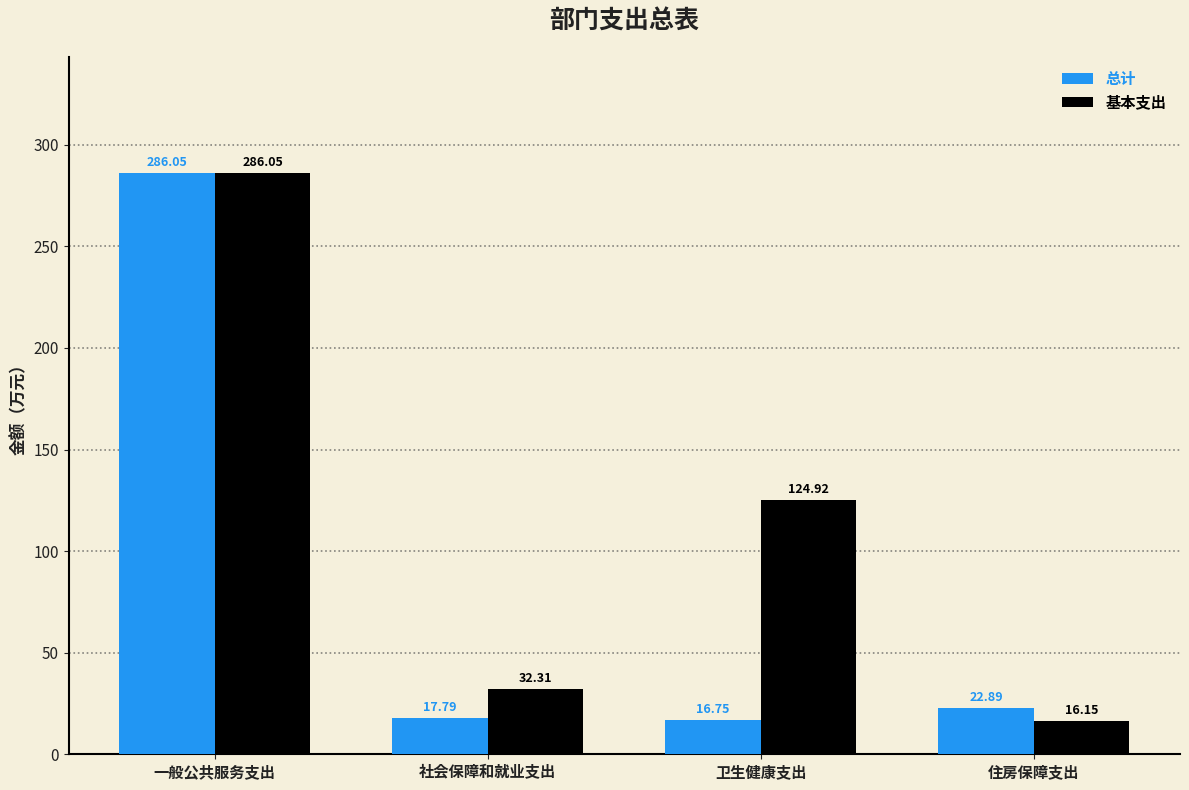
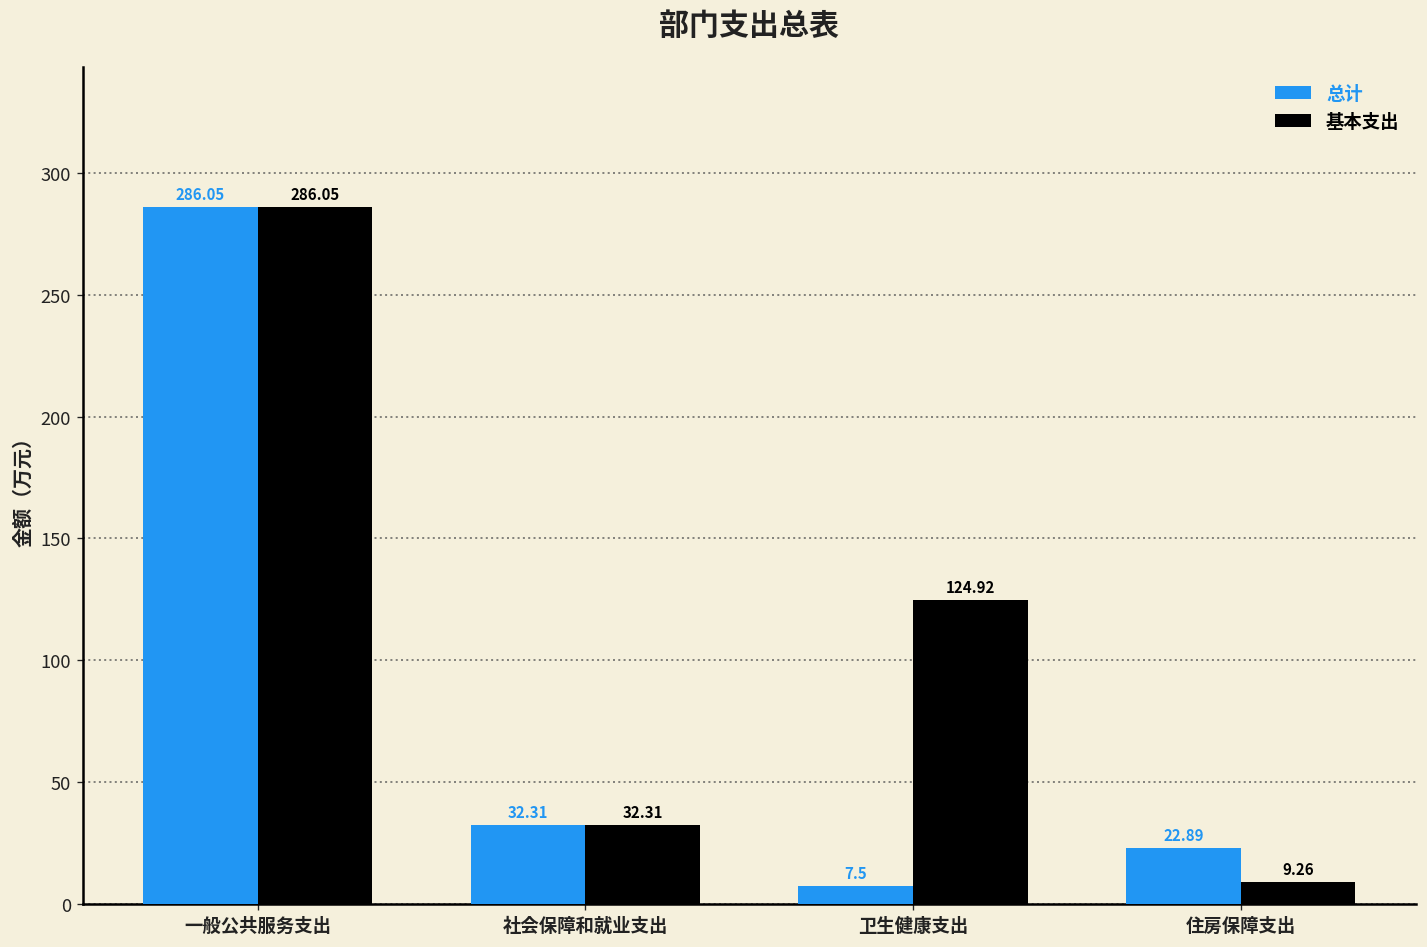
总计, 社会保障和就业支出: 17.79 -> 32.31
总计, 卫生健康支出: 16.75 -> 7.5
基本支出, 住房保障支出: 16.15 -> 9.26
